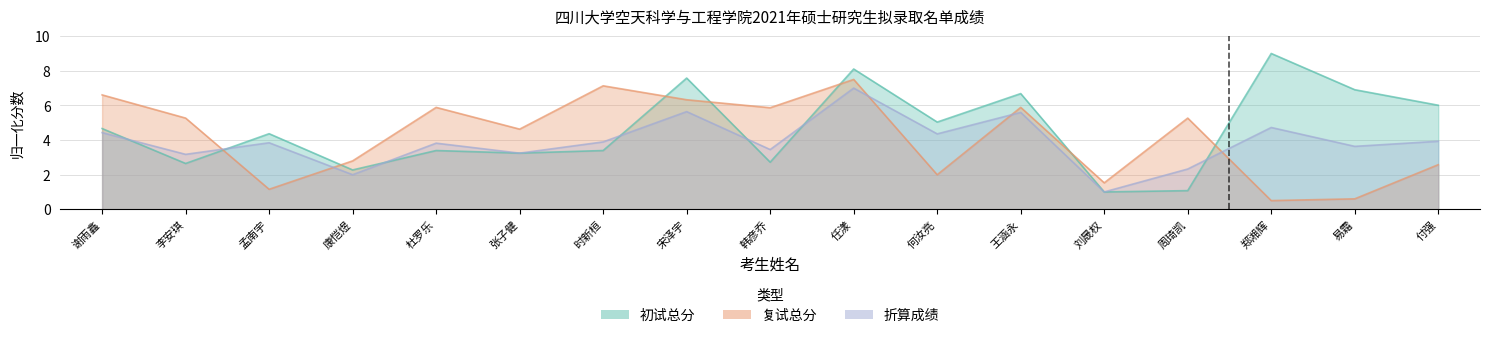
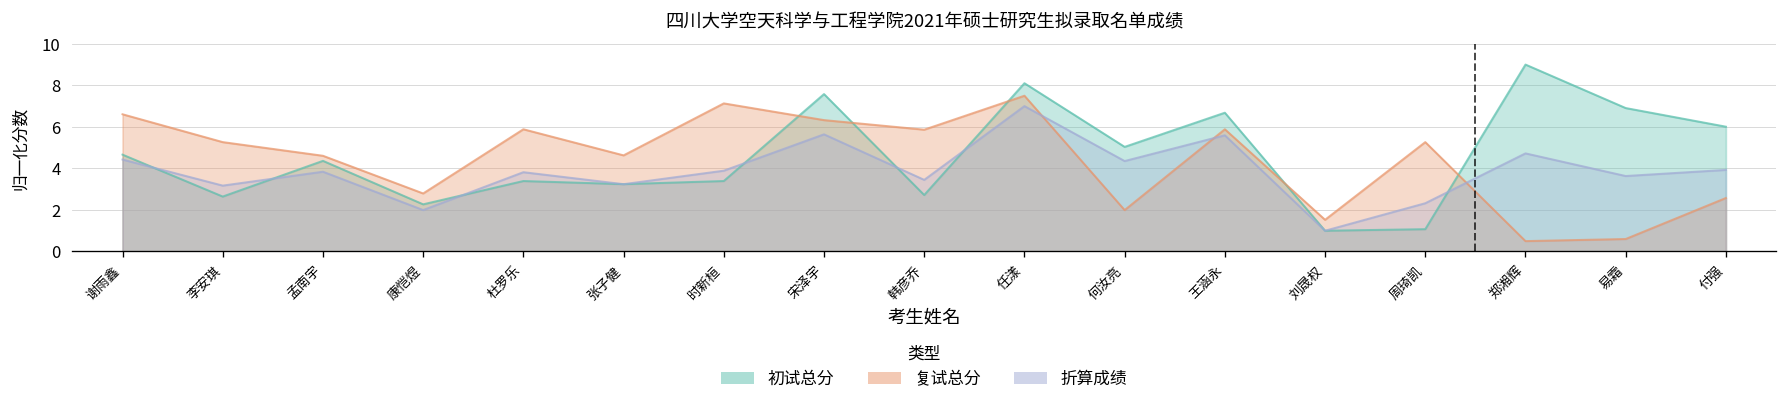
复试总分, 孟南宇: 1.2 -> 4.6
